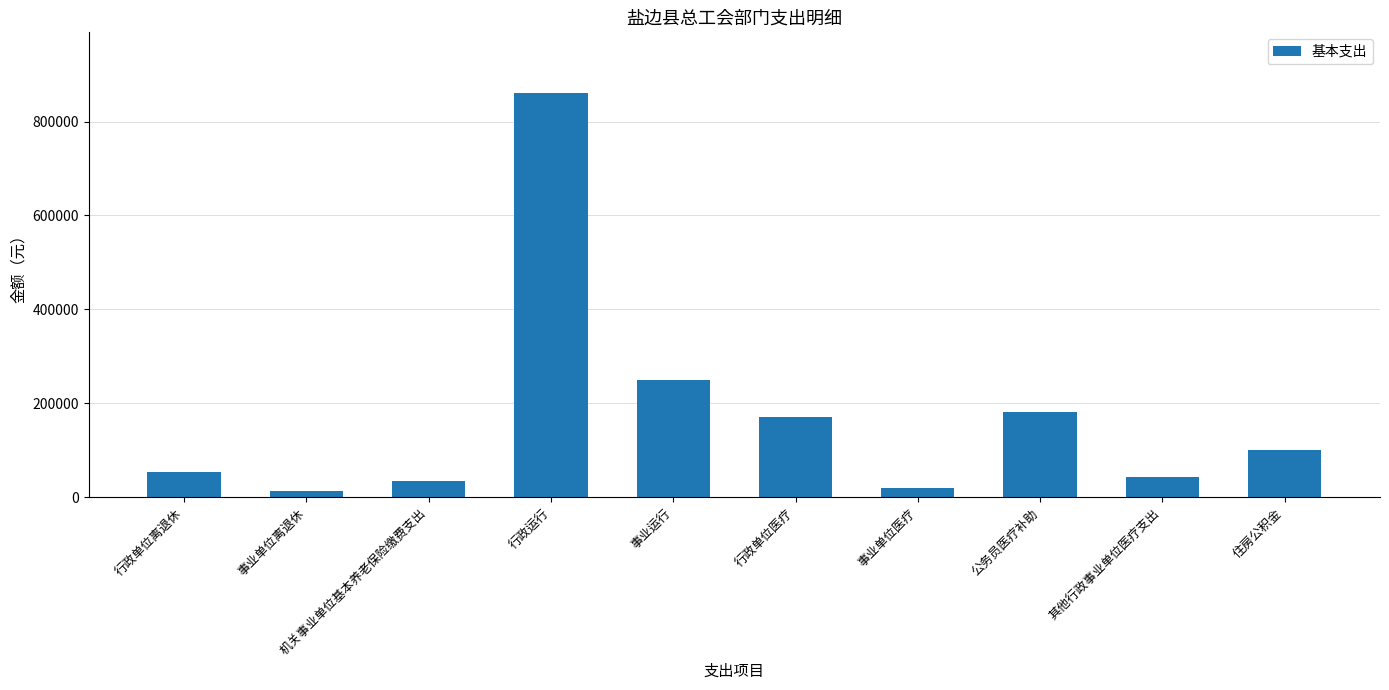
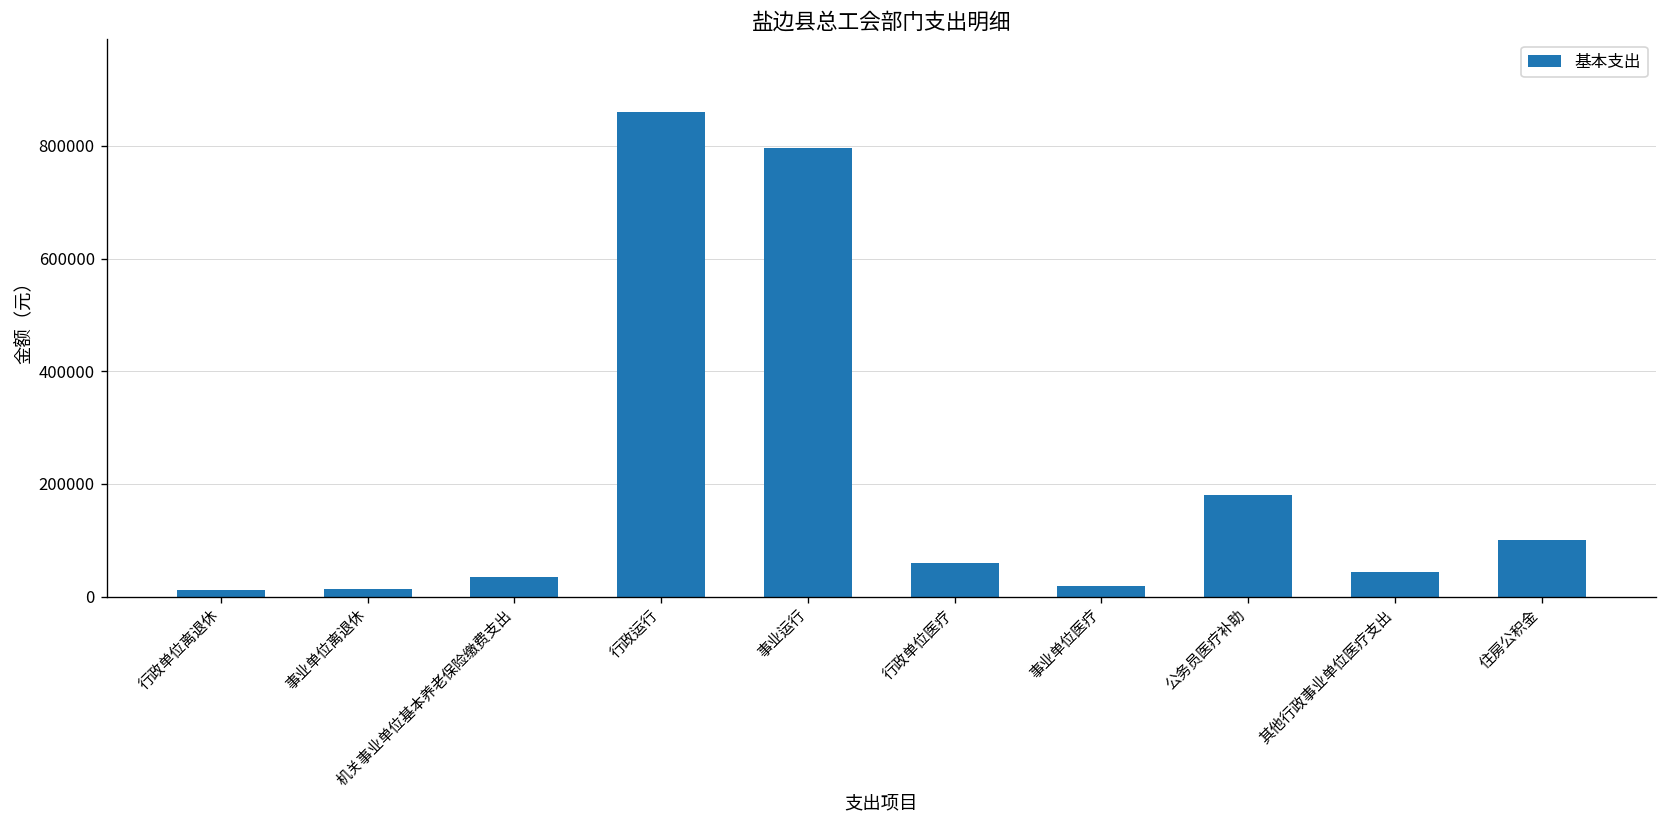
行政单位离退休: 50000 -> 10000
事业运行: 250000 -> 800000
行政单位医疗: 170000 -> 60000
